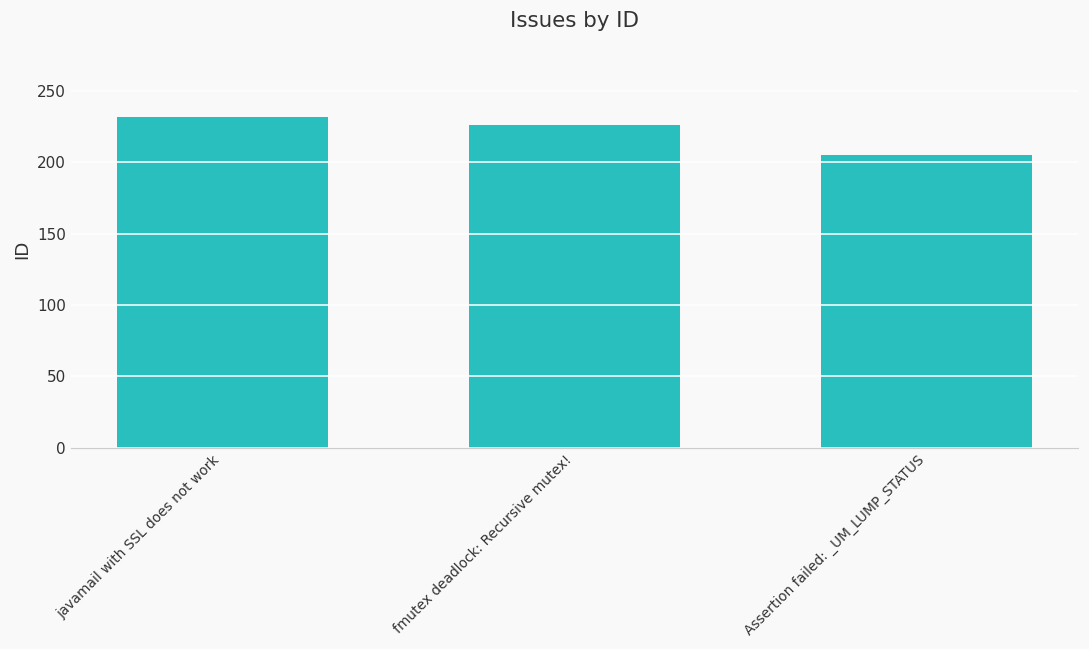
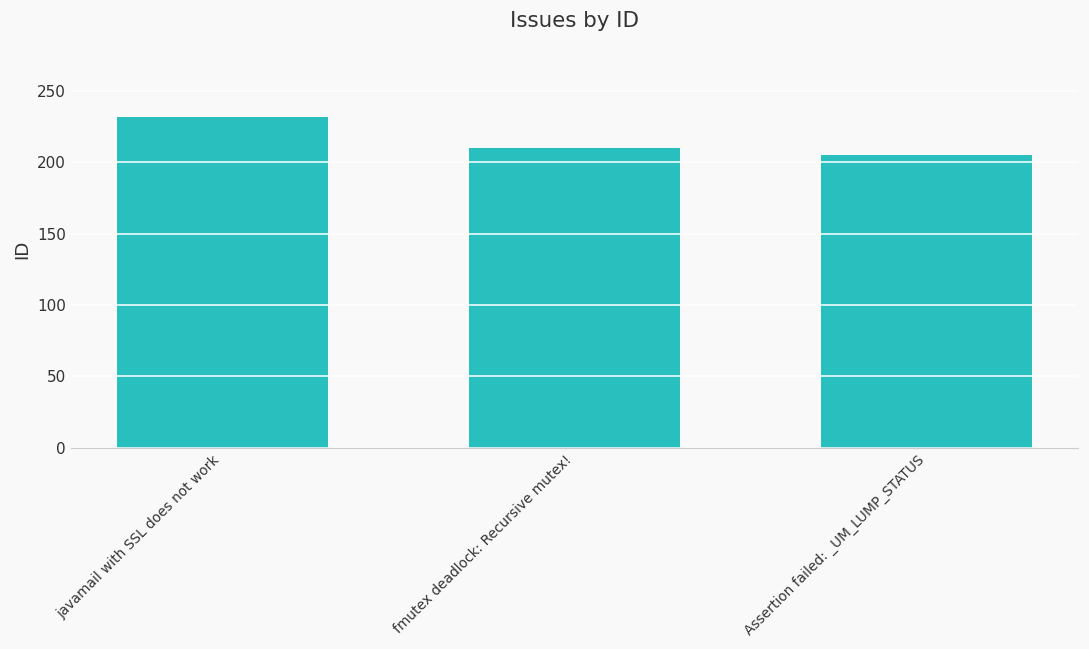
fmutex deadlock: Recursive mutex!: 226 -> 210
